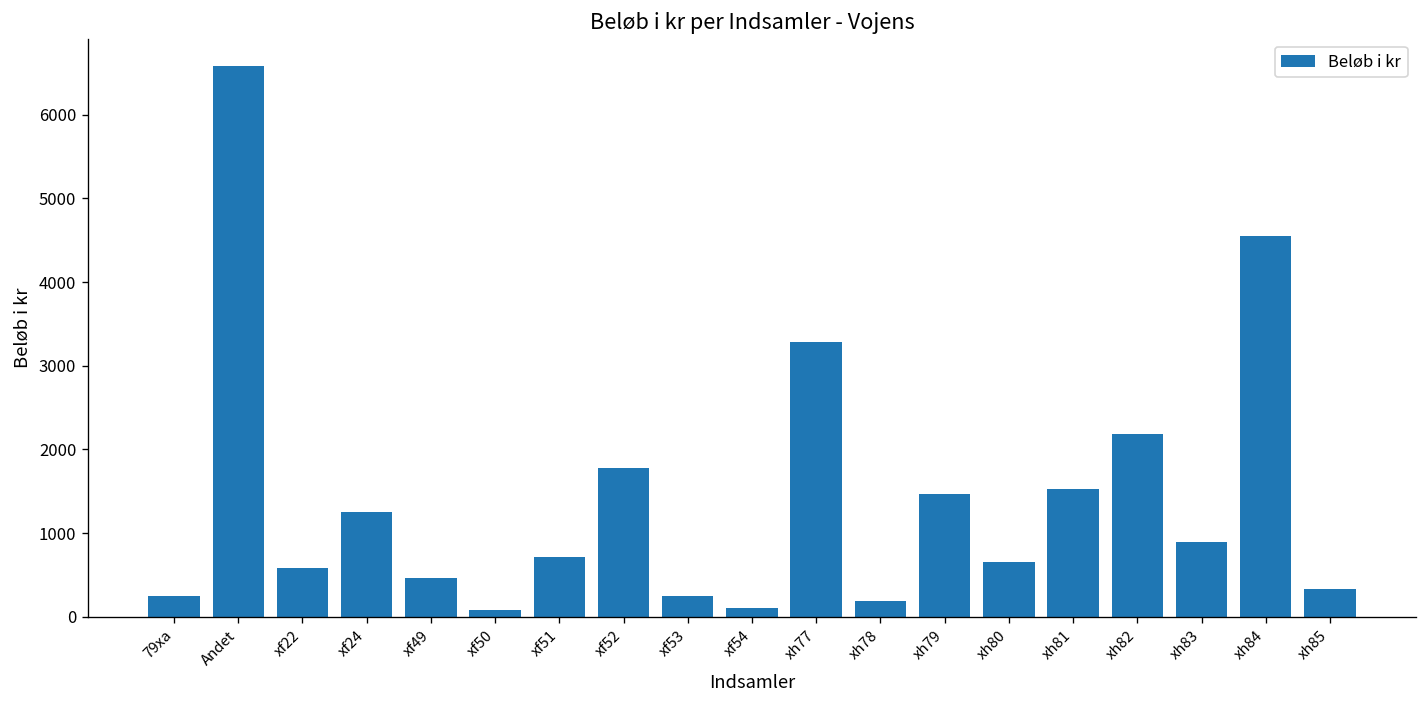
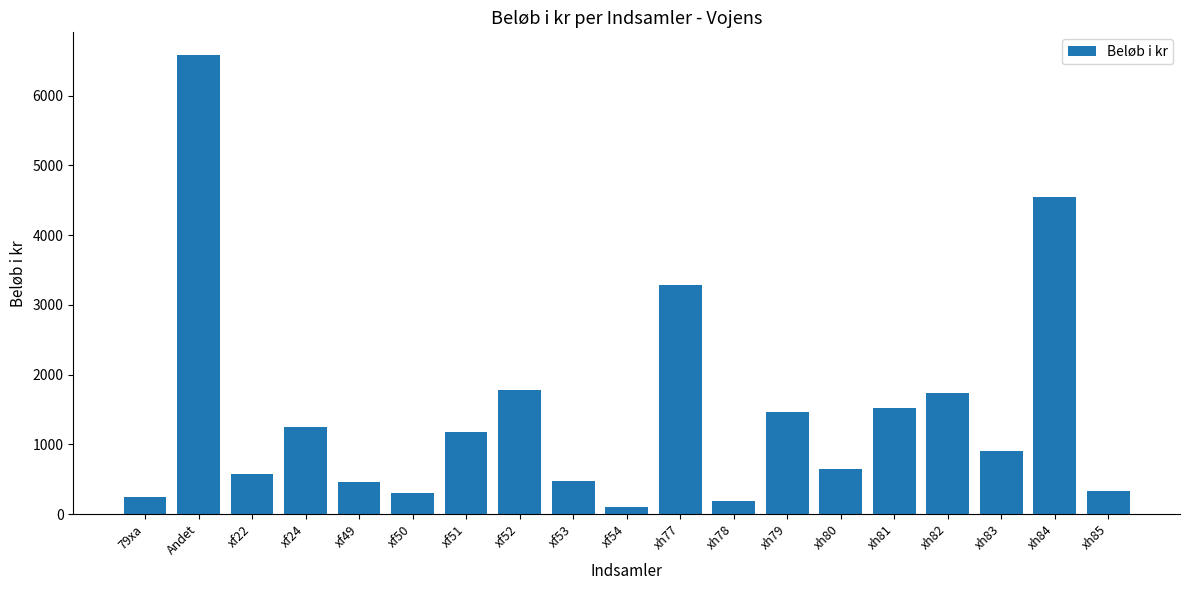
xf50: 100 -> 300
xf51: 700 -> 1200
xf53: 300 -> 500
xh82: 2200 -> 1700
